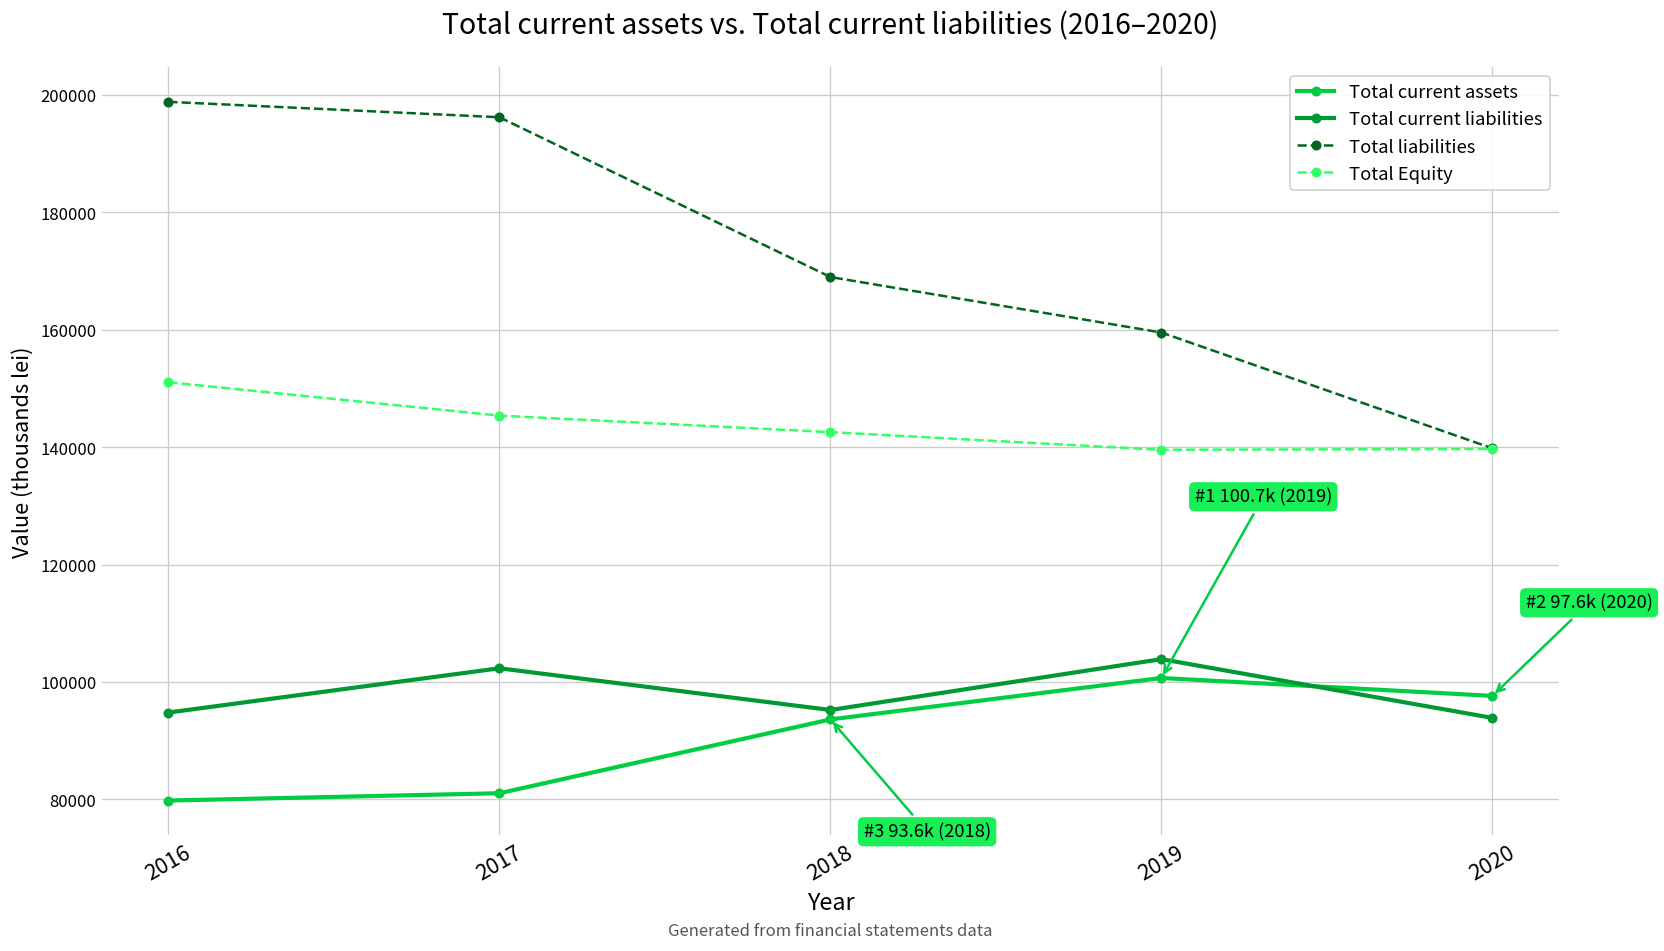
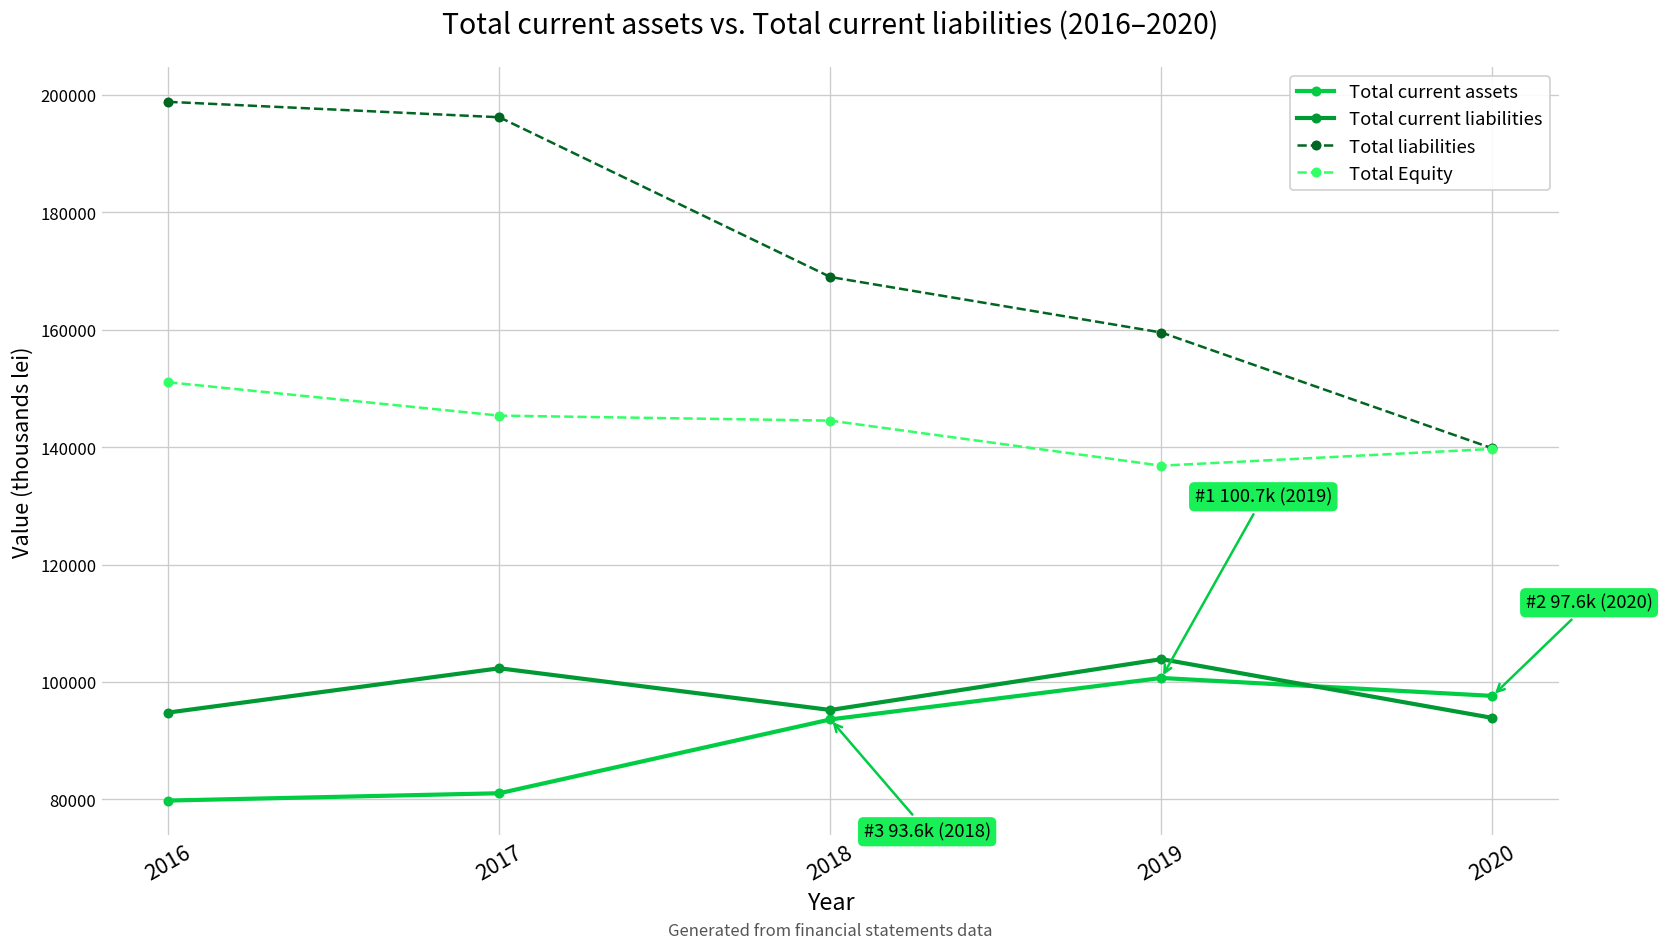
Total Equity, 2018: 143000 -> 145000
Total Equity, 2019: 140000 -> 137000
